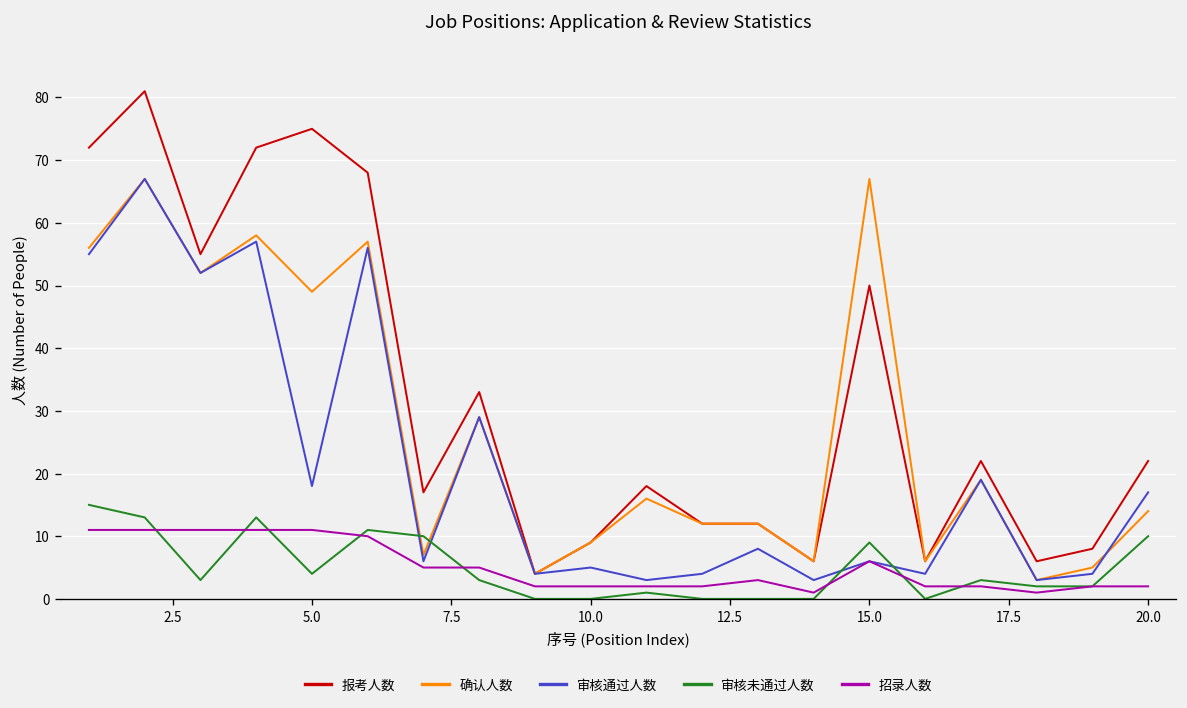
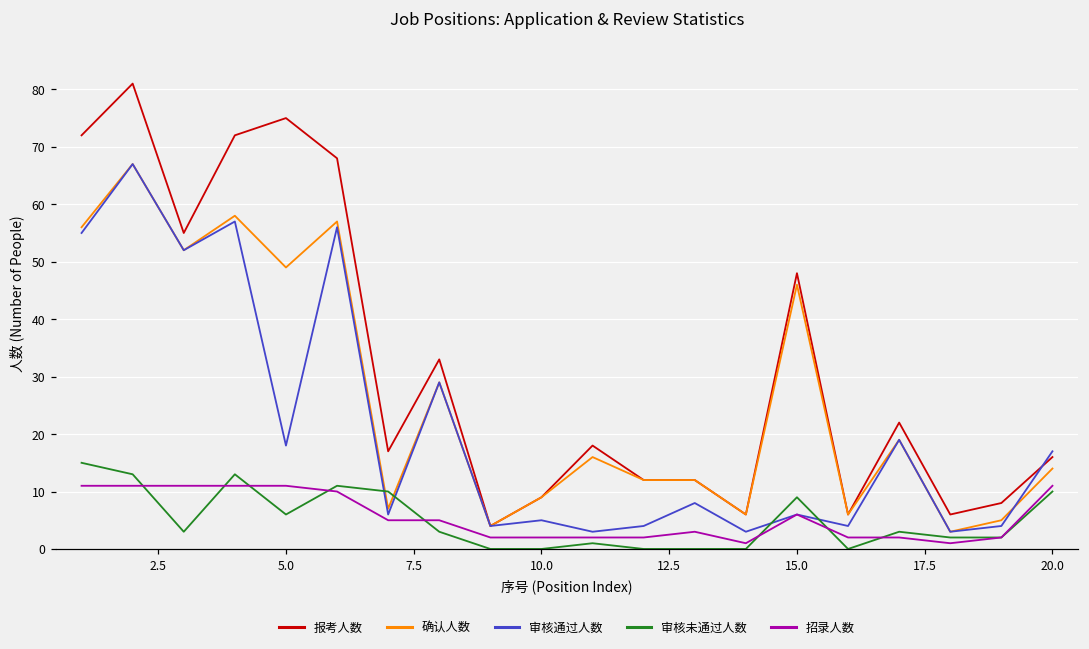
审核未通过人数, 5.0: 4 -> 6
报考人数, 15.0: 50 -> 48
确认人数, 15.0: 67 -> 46
报考人数, 20.0: 22 -> 16
招录人数, 20.0: 2 -> 11
